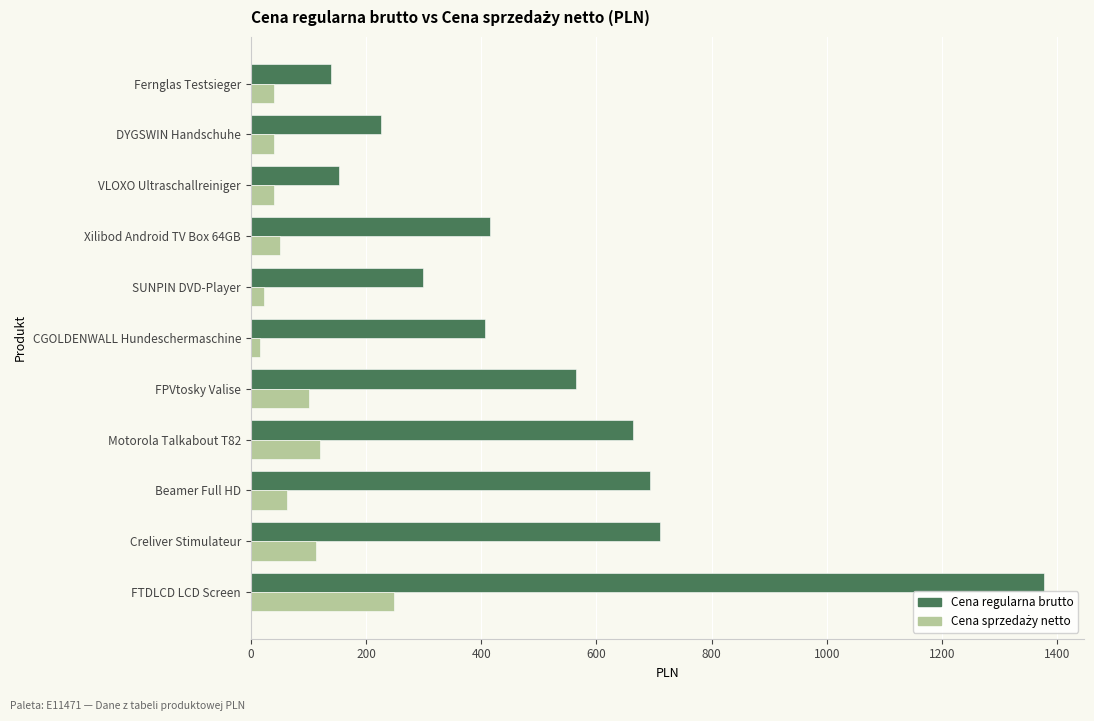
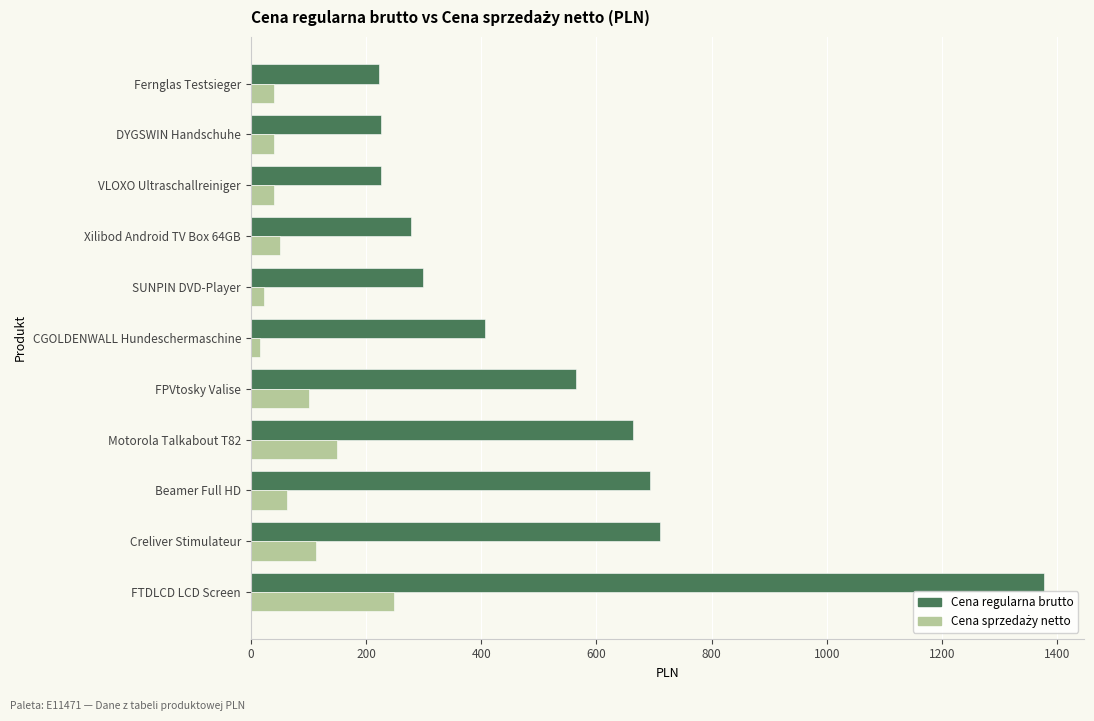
Cena regularna brutto, Fernglas Testsieger: 140 -> 220
Cena regularna brutto, VLOXO Ultraschallreiniger: 150 -> 230
Cena regularna brutto, Xilibod Android TV Box 64GB: 420 -> 280
Cena sprzedaży netto, Motorola Talkabout T82: 120 -> 150
